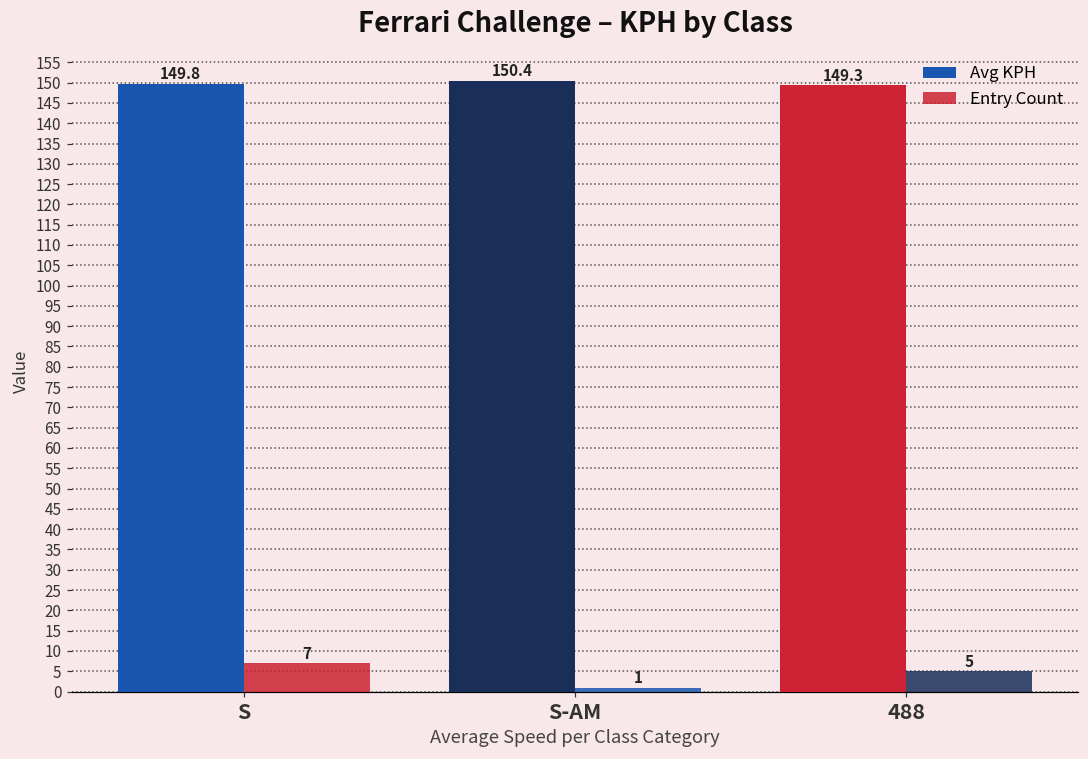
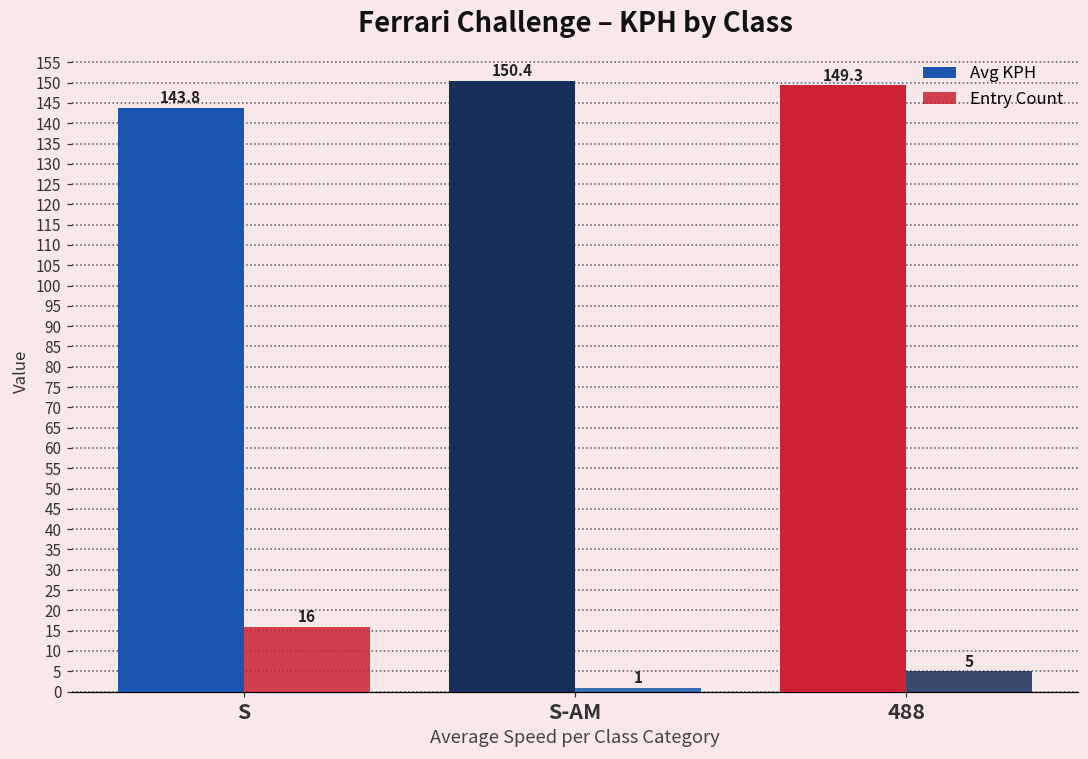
Avg KPH, S: 149.8 -> 143.8
Entry Count, S: 7 -> 16
